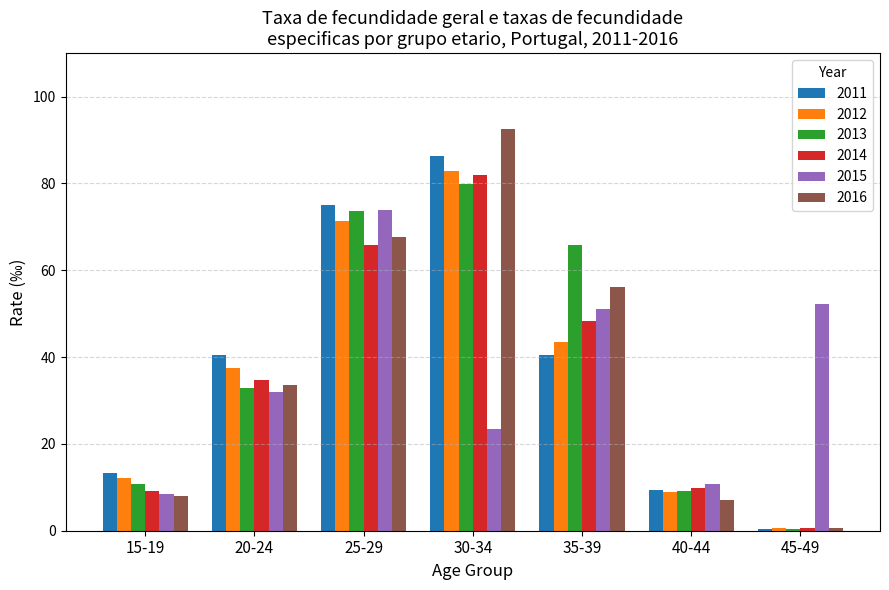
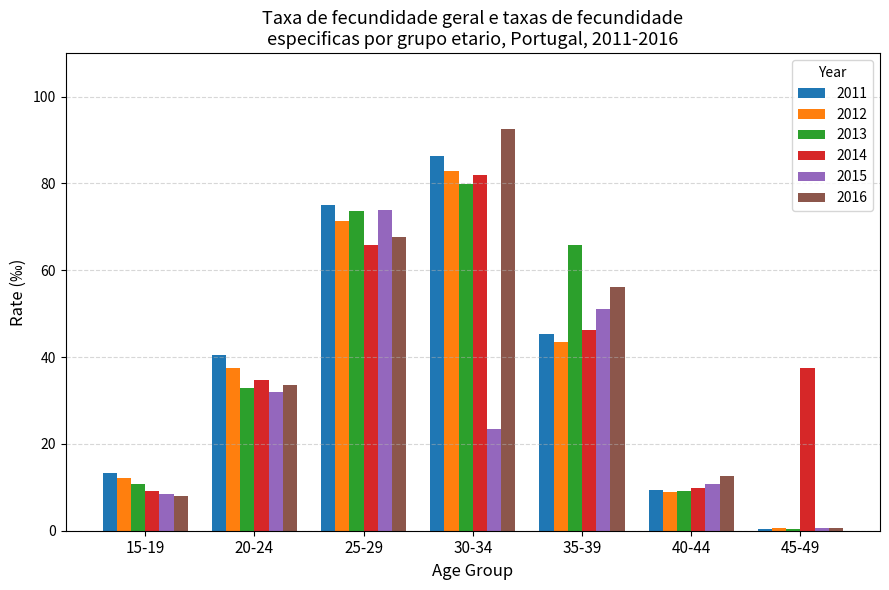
2011, 35-39: 40 -> 45
2014, 35-39: 48 -> 46
2016, 40-44: 7 -> 13
2014, 45-49: 1 -> 38
2015, 45-49: 52 -> 1
